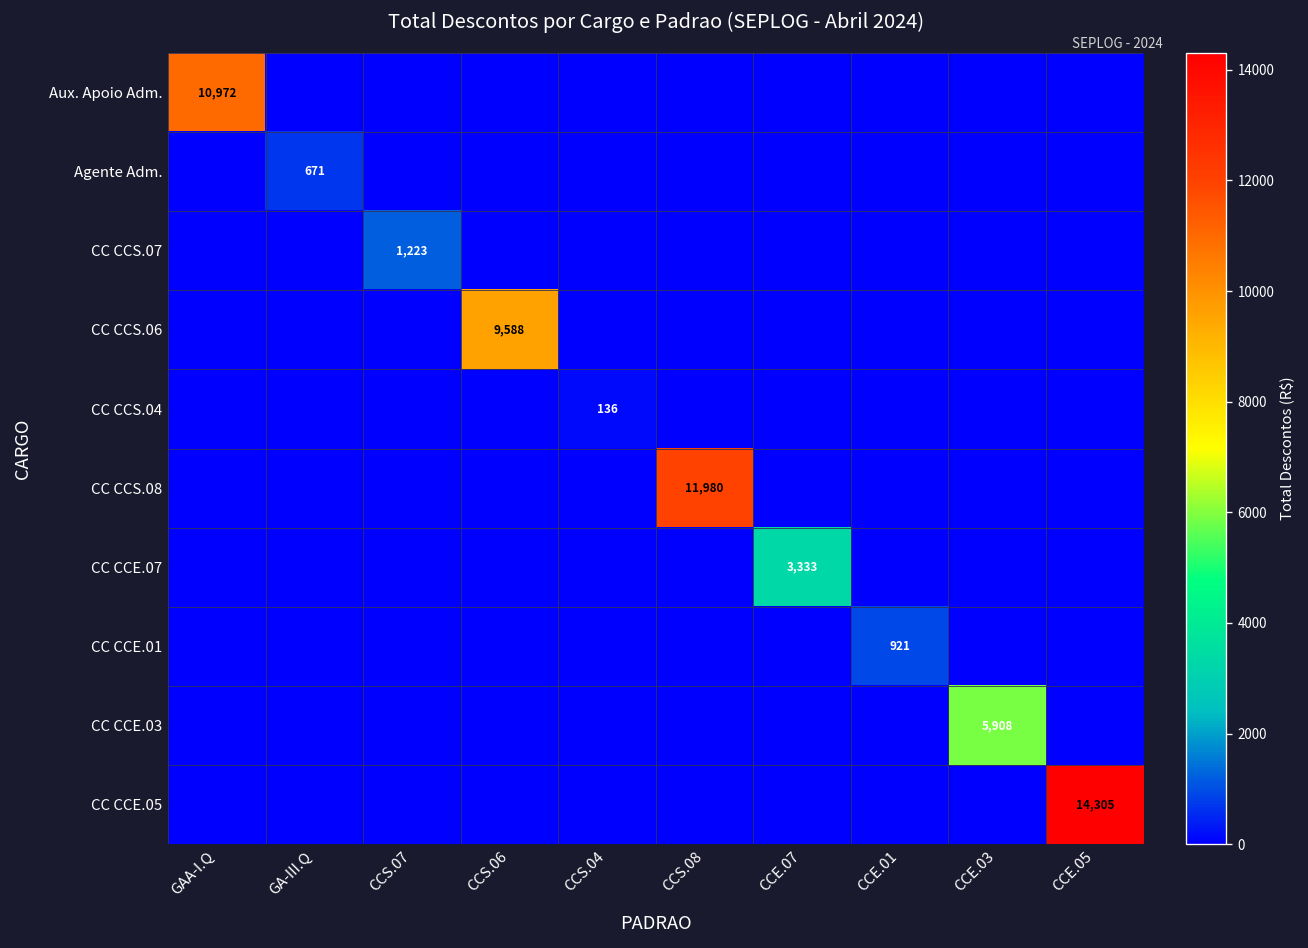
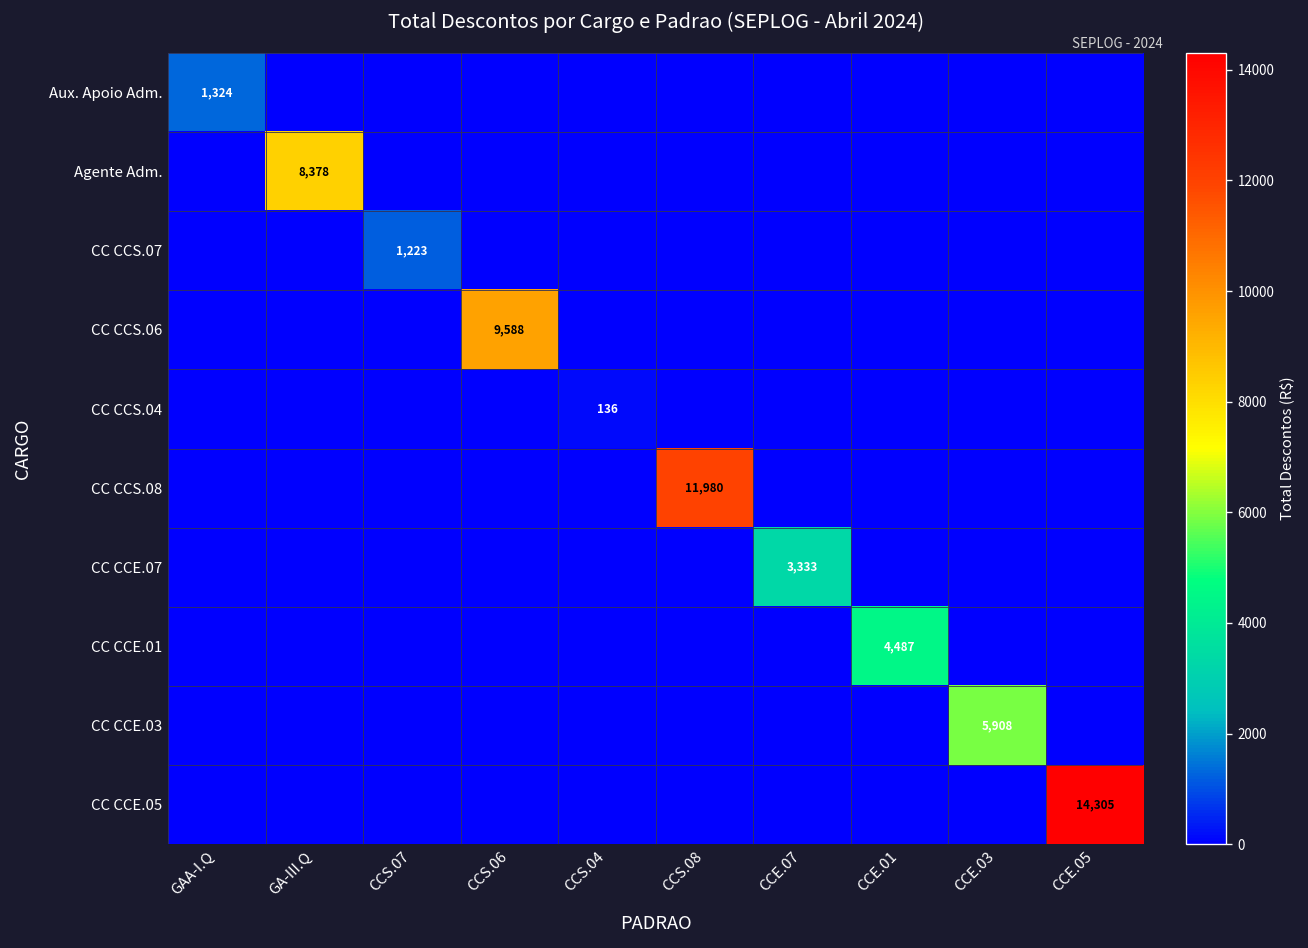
Aux. Apoio Adm., GAA-I.Q: 10,972 -> 1,324
Agente Adm., GA-III.Q: 671 -> 8,378
CC CCE.01, CCE.01: 921 -> 4,487
